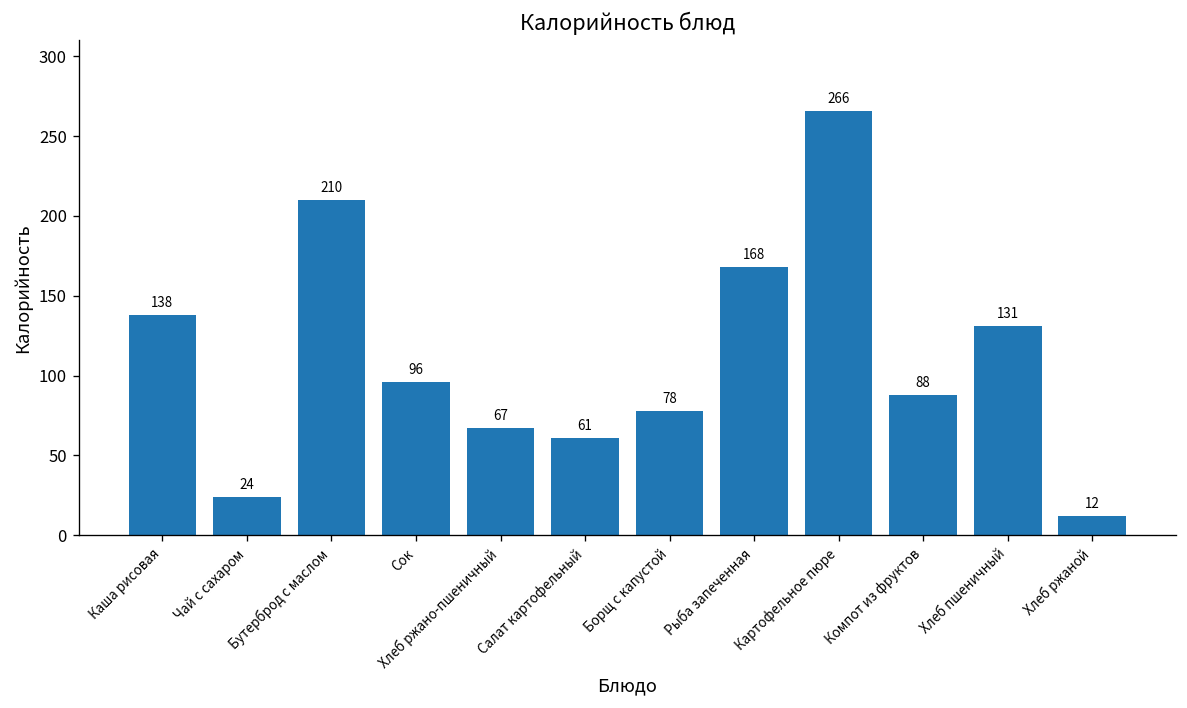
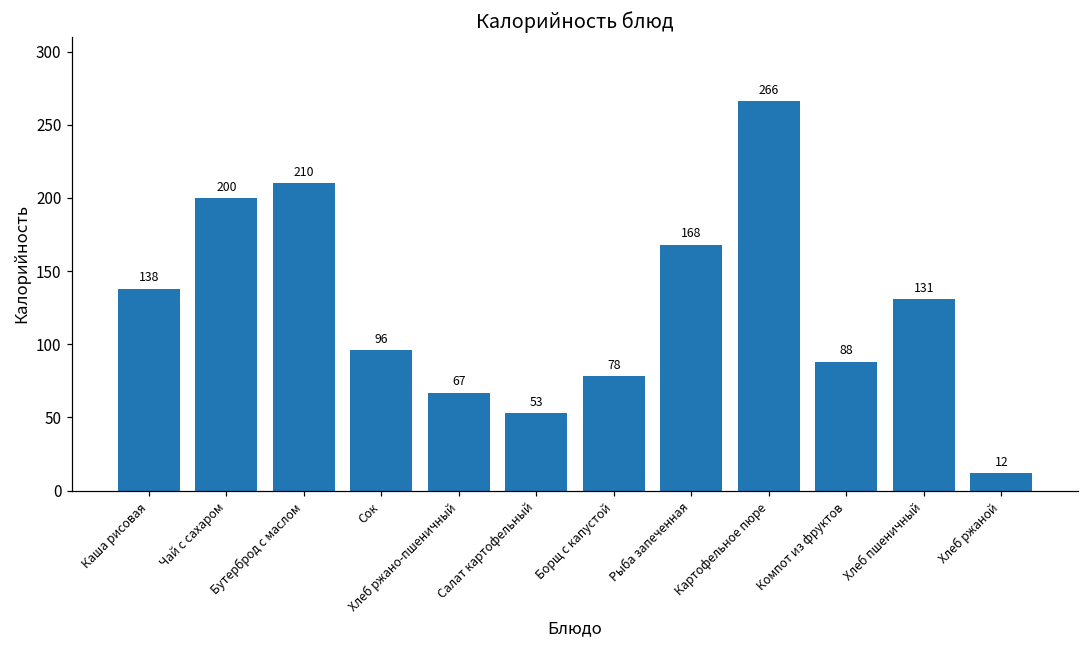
Чай с сахаром: 24 -> 200
Салат картофельный: 61 -> 53
